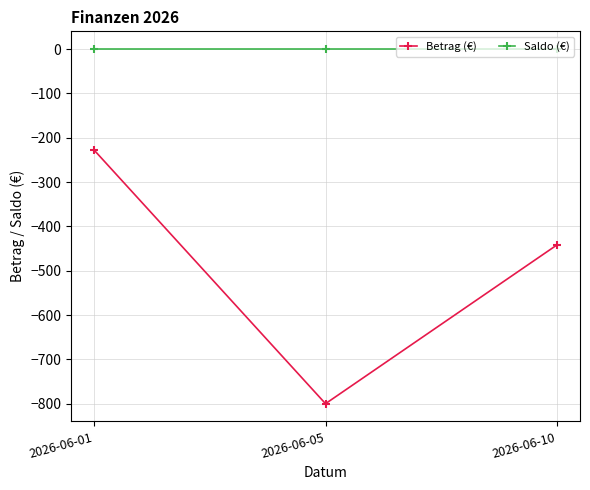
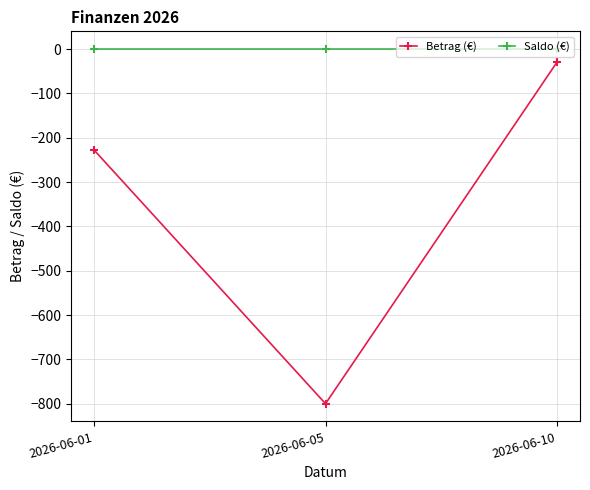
Betrag (€), 2026-06-10: -440 -> -30
